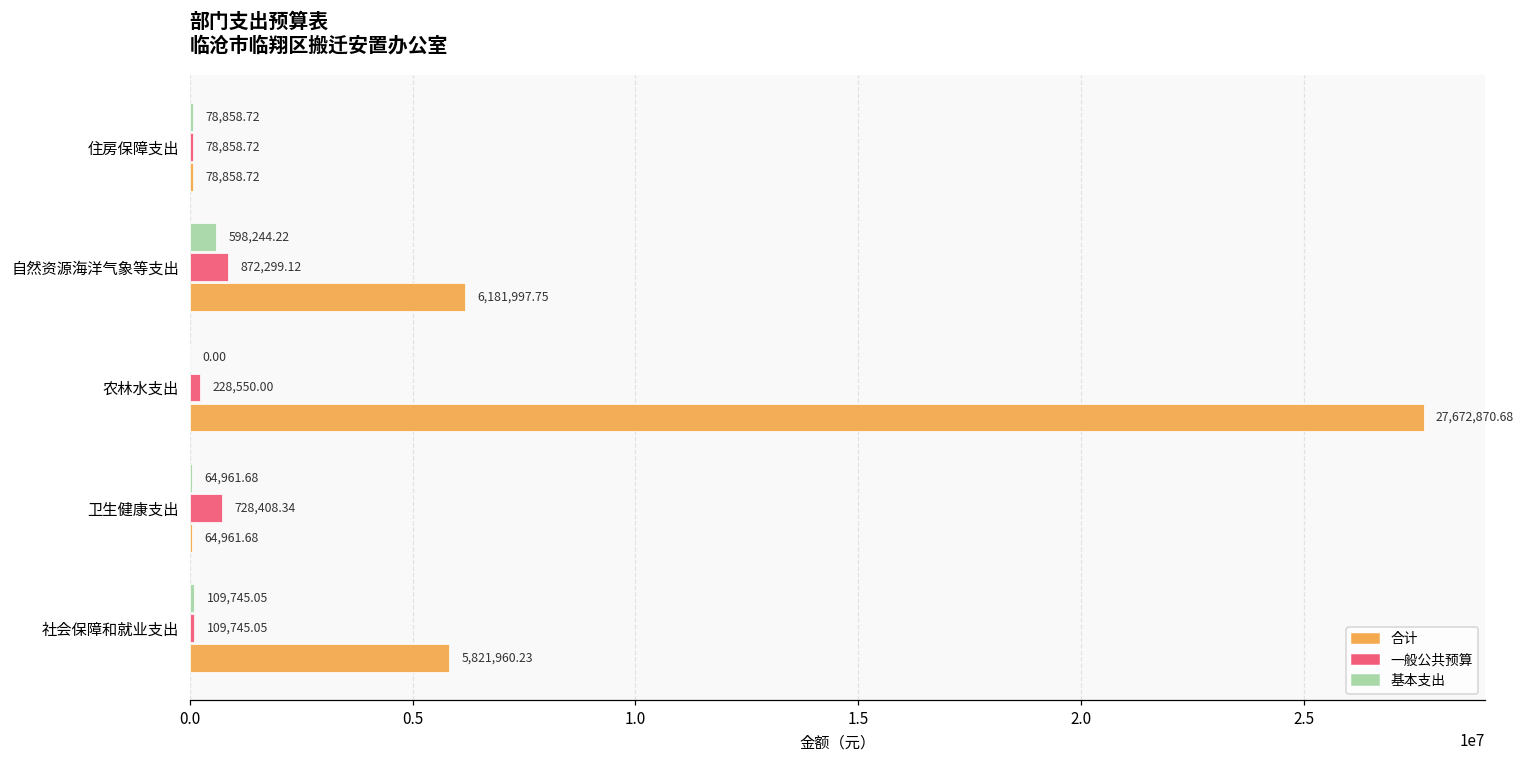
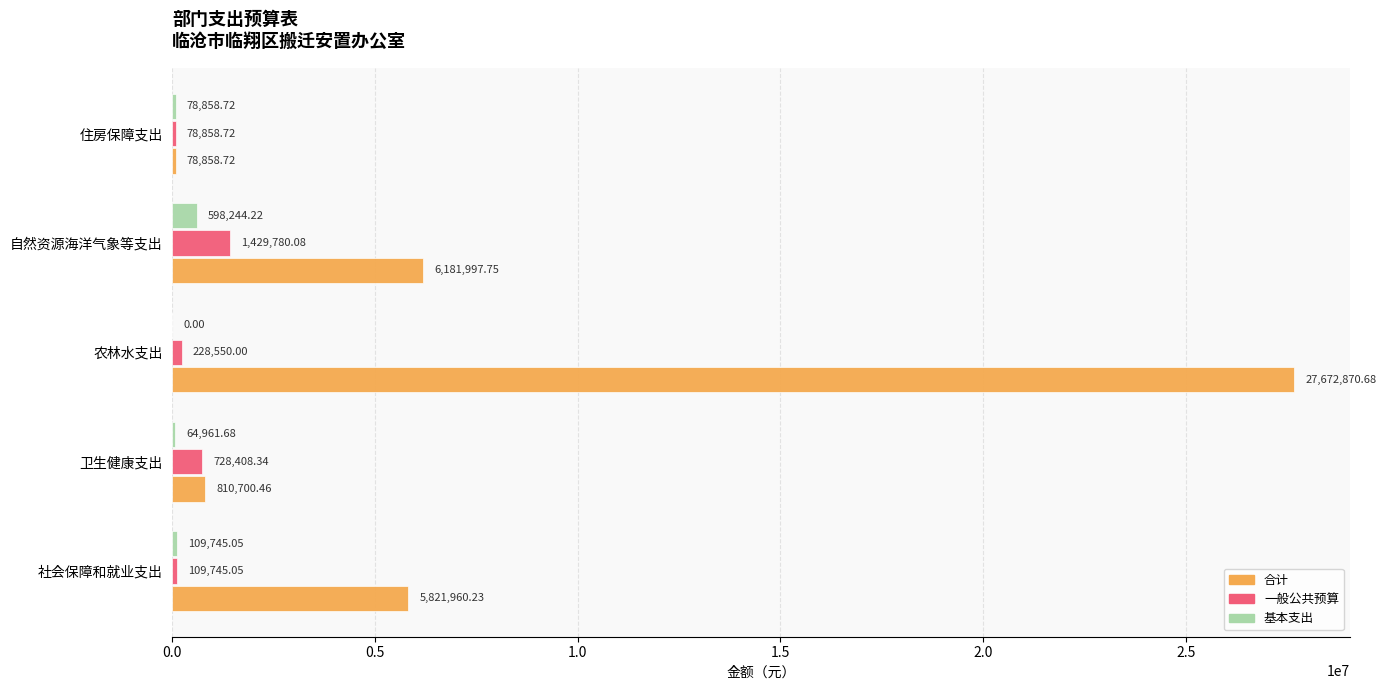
一般公共预算, 自然资源海洋气象等支出: 872,299.12 -> 1,429,780.08
合计, 卫生健康支出: 64,961.68 -> 810,700.46
